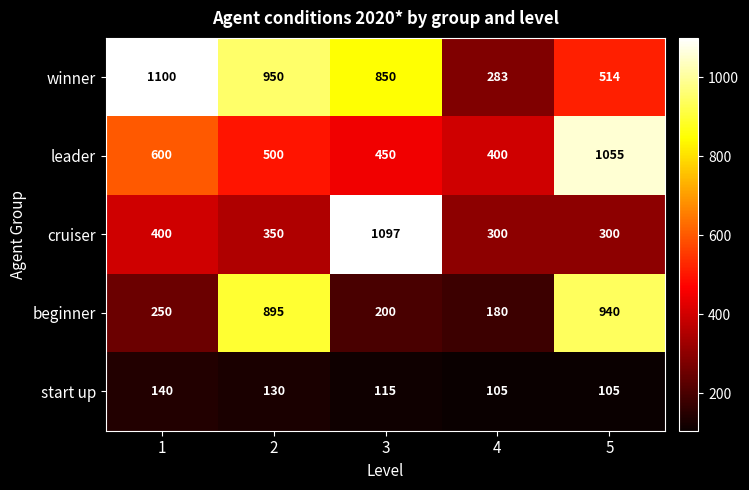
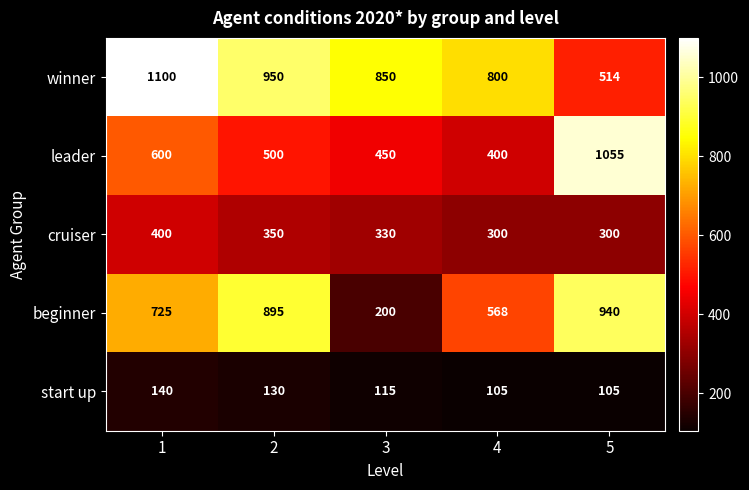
winner, 4: 283 -> 800
cruiser, 3: 1097 -> 330
beginner, 1: 250 -> 725
beginner, 4: 180 -> 568
